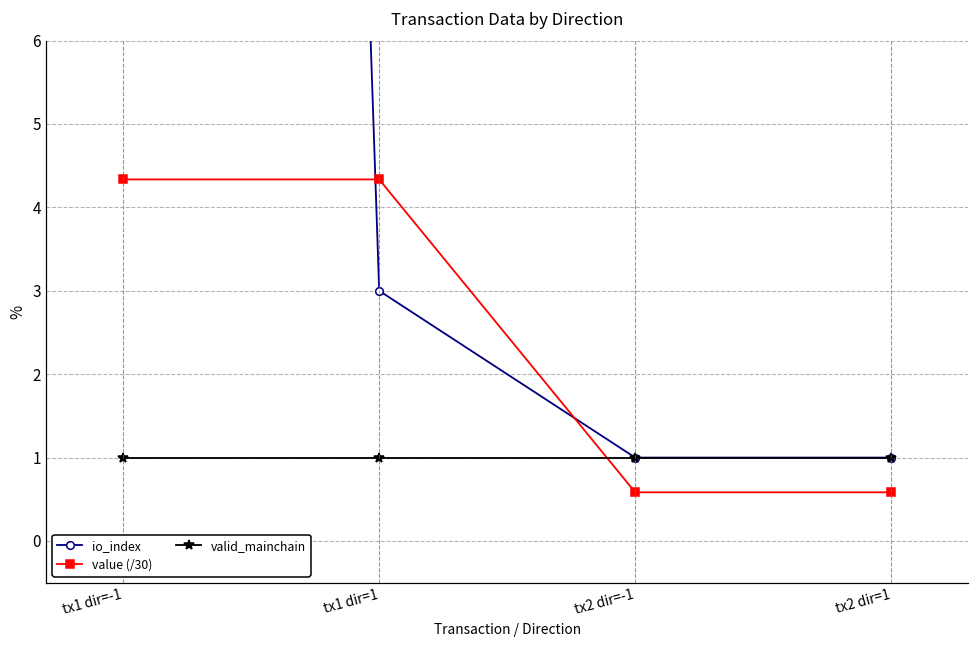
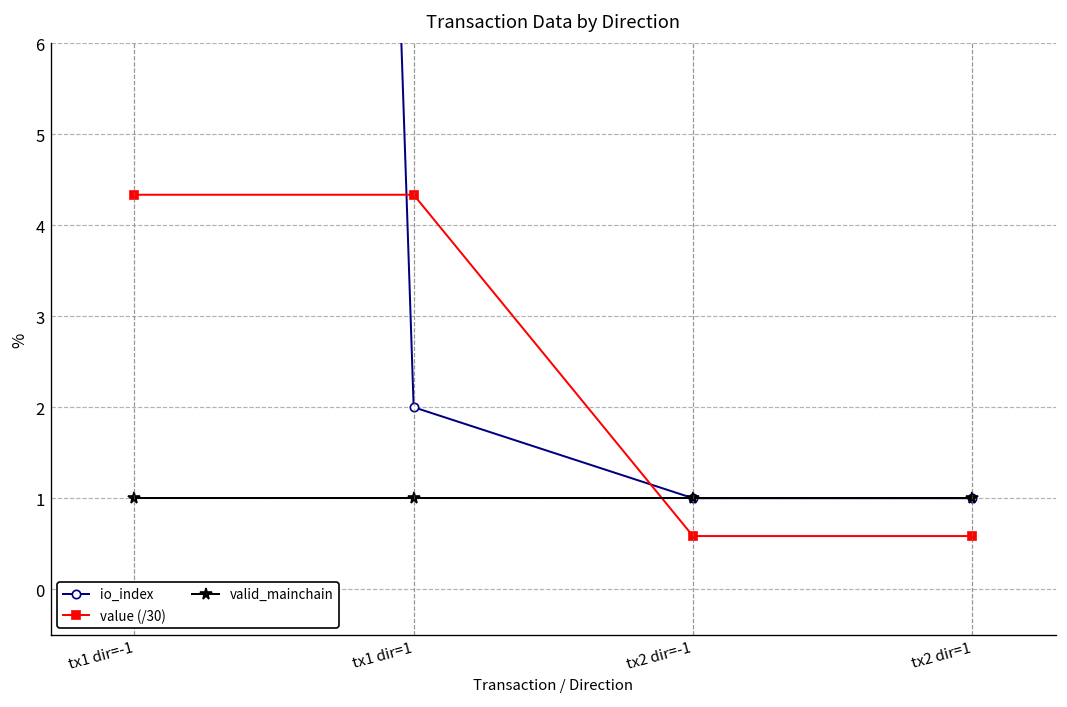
io_index, tx1 dir=1: 3 -> 2
